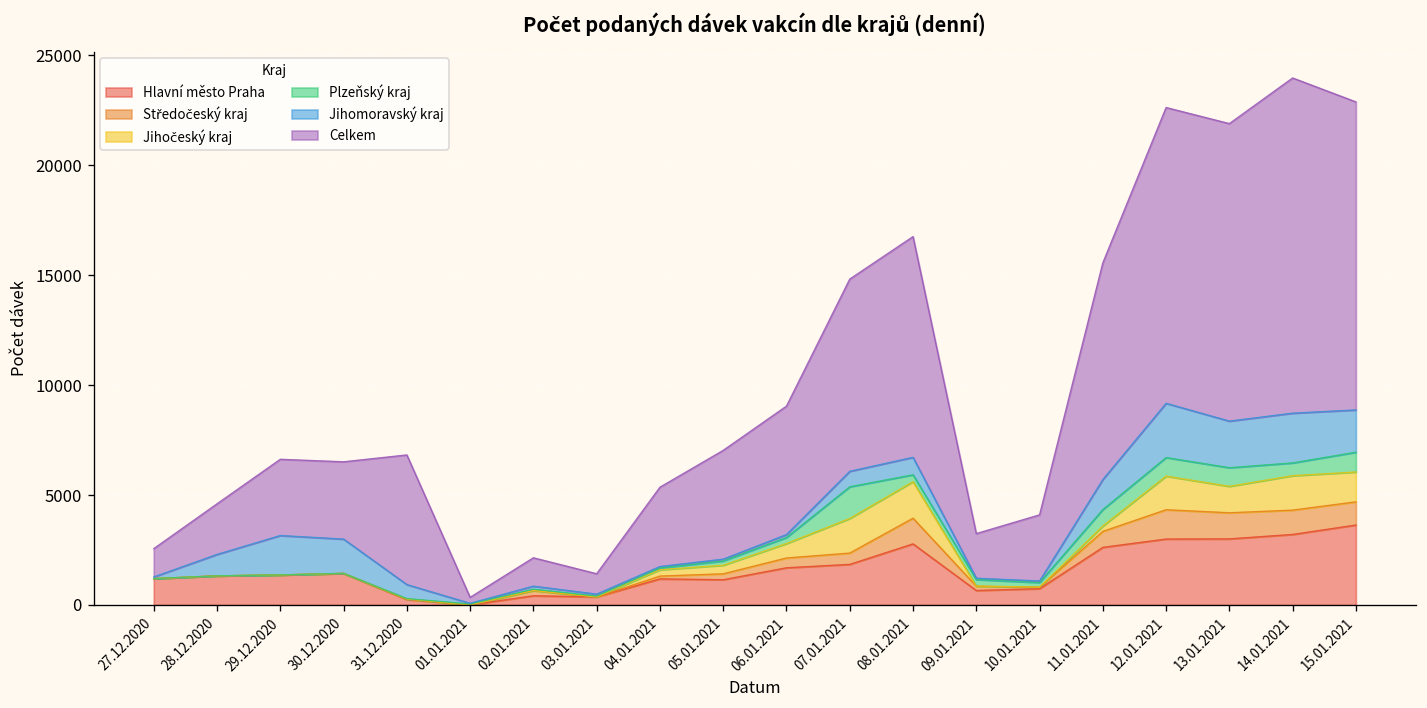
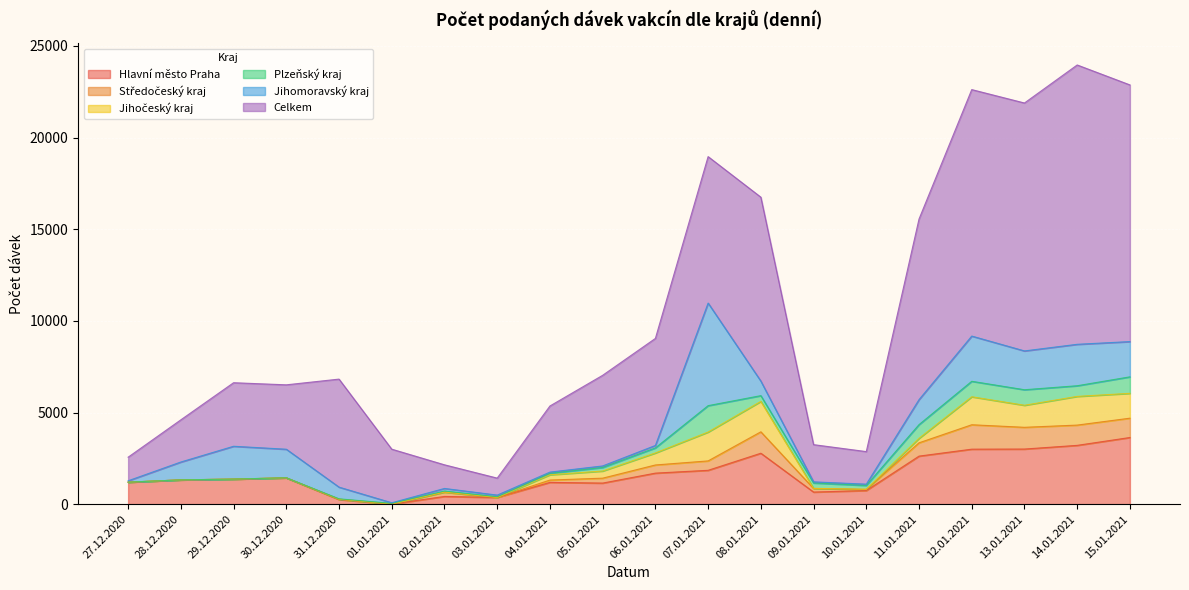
Celkem, 01.01.2021: 300 -> 2900
Jihomoravský kraj, 07.01.2021: 700 -> 5600
Celkem, 07.01.2021: 8700 -> 8000
Celkem, 10.01.2021: 3000 -> 1800
